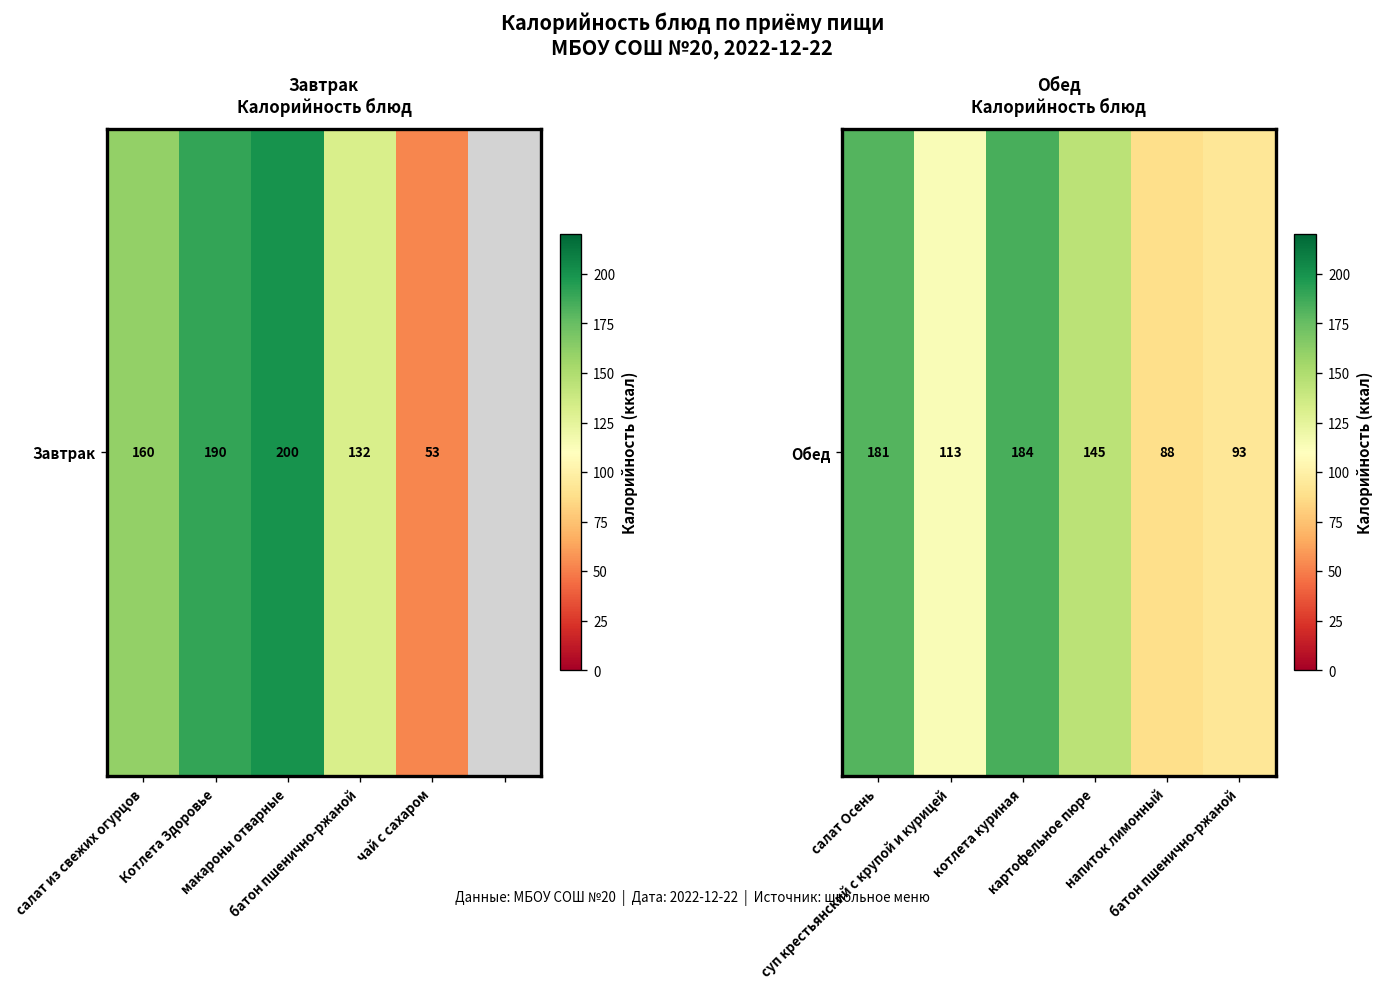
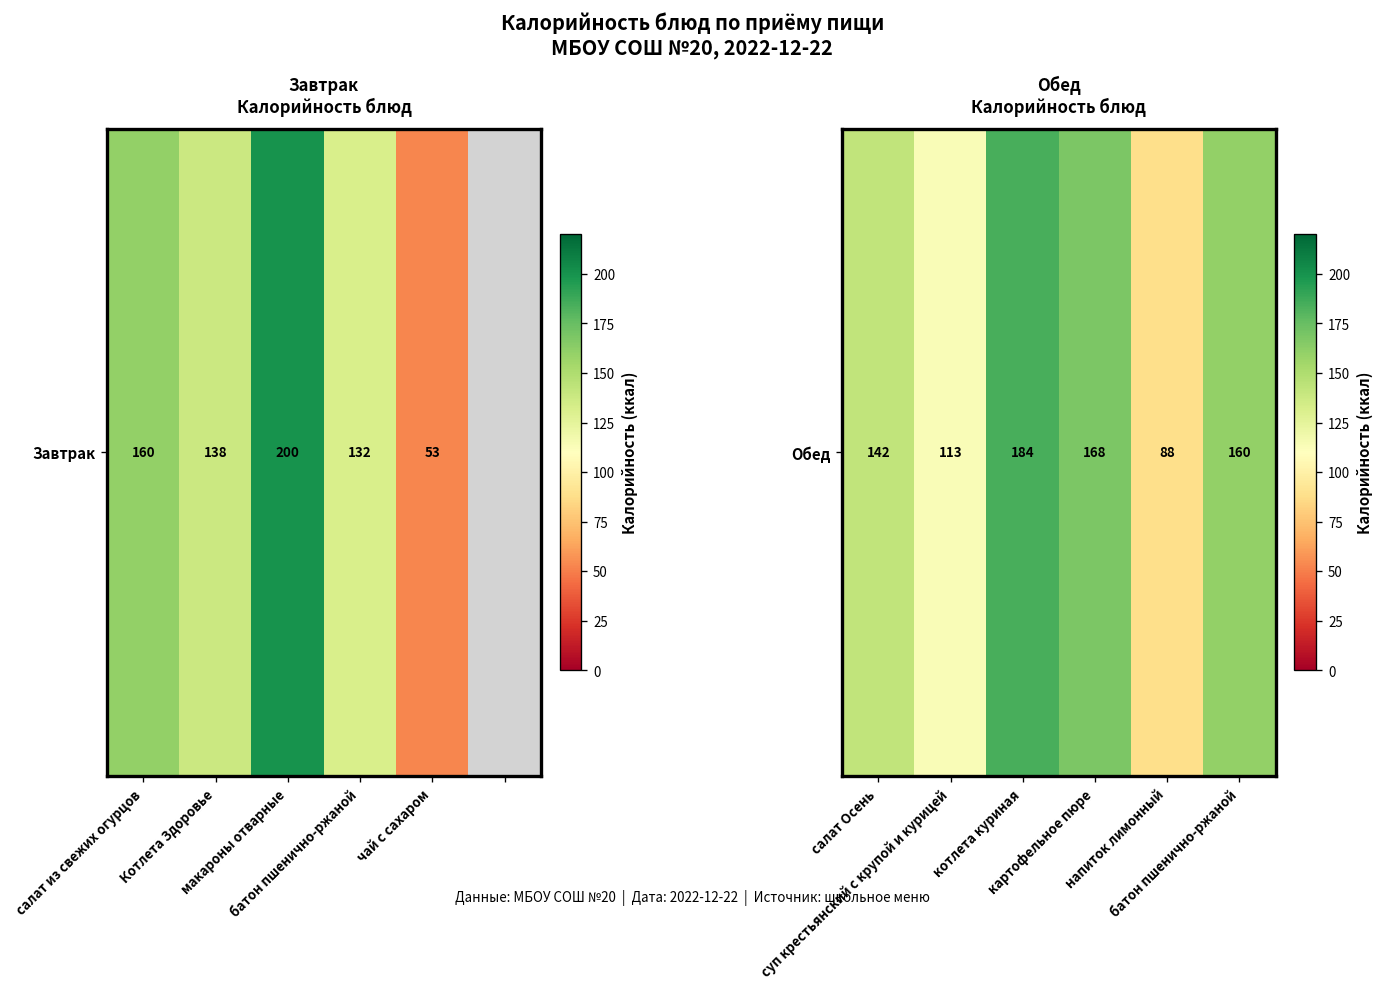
Завтрак Калорийность блюд, Завтрак, Котлета Здоровье: 190 -> 138
Обед Калорийность блюд, Обед, салат Осень: 181 -> 142
Обед Калорийность блюд, Обед, картофельное пюре: 145 -> 168
Обед Калорийность блюд, Обед, батон пшенично-ржаной: 93 -> 160
